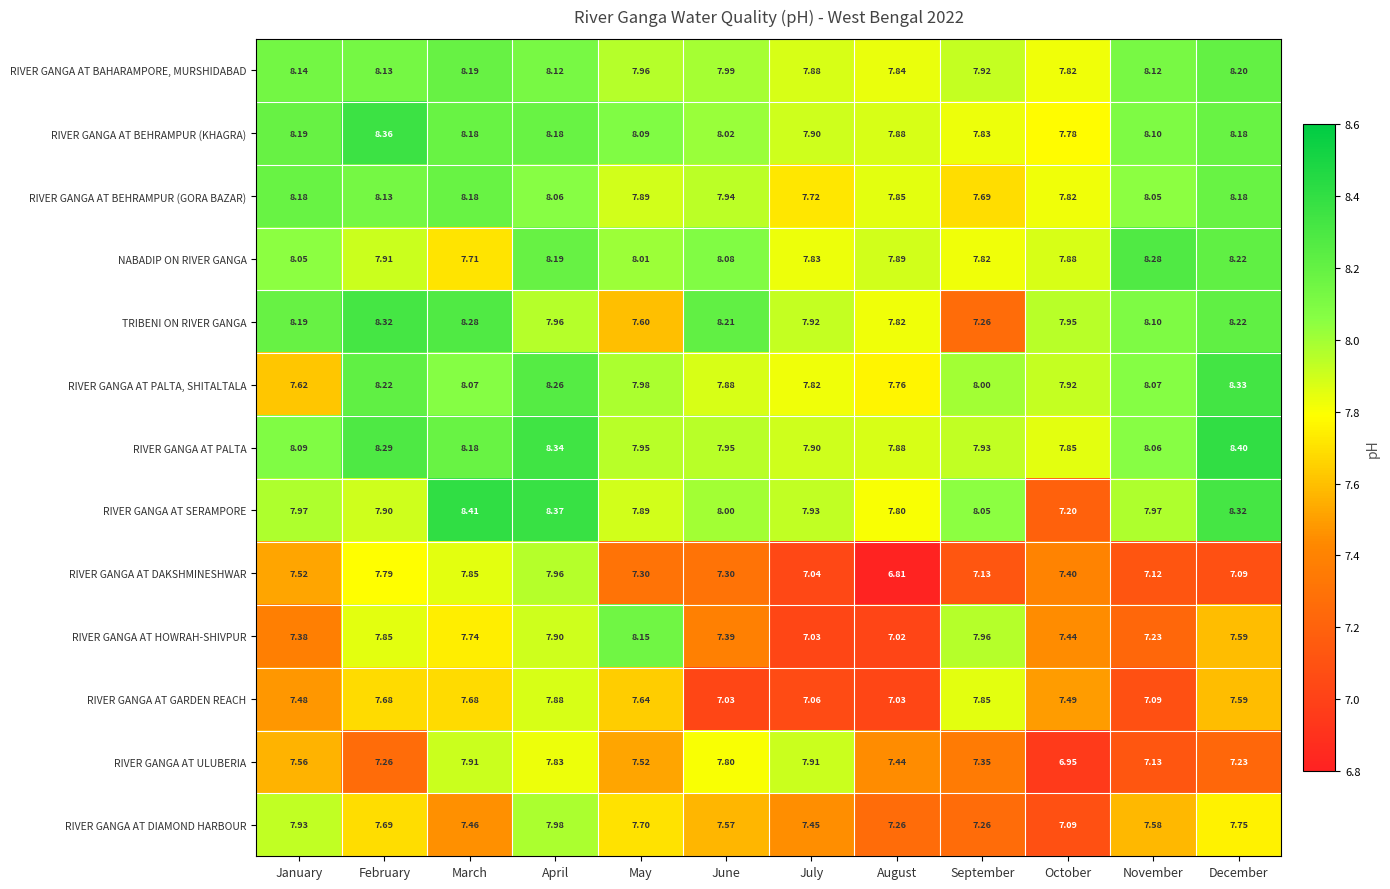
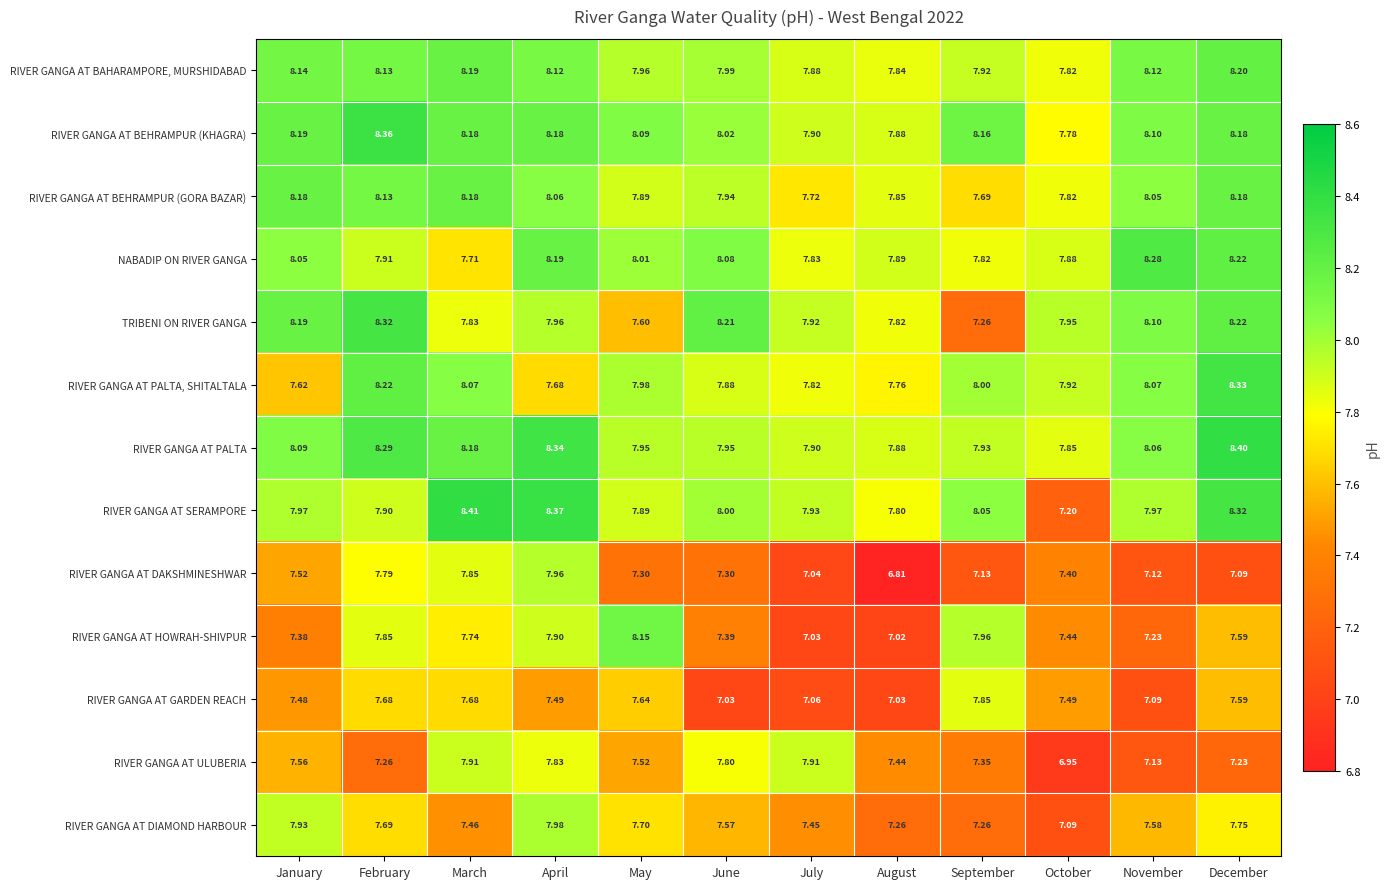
RIVER GANGA AT BEHRAMPUR (KHAGRA), September: 7.83 -> 8.16
TRIBENI ON RIVER GANGA, March: 8.28 -> 7.83
RIVER GANGA AT PALTA, SHITALTALA, April: 8.26 -> 7.68
RIVER GANGA AT GARDEN REACH, April: 7.88 -> 7.49
